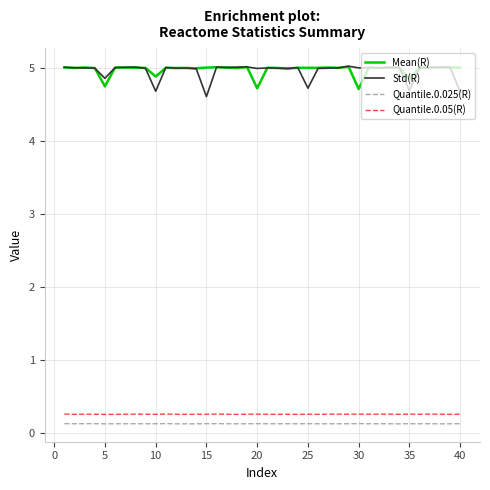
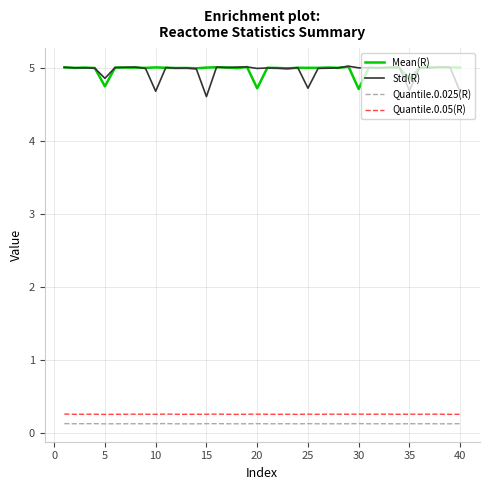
Mean(R), 10: 4.9 -> 5.0
